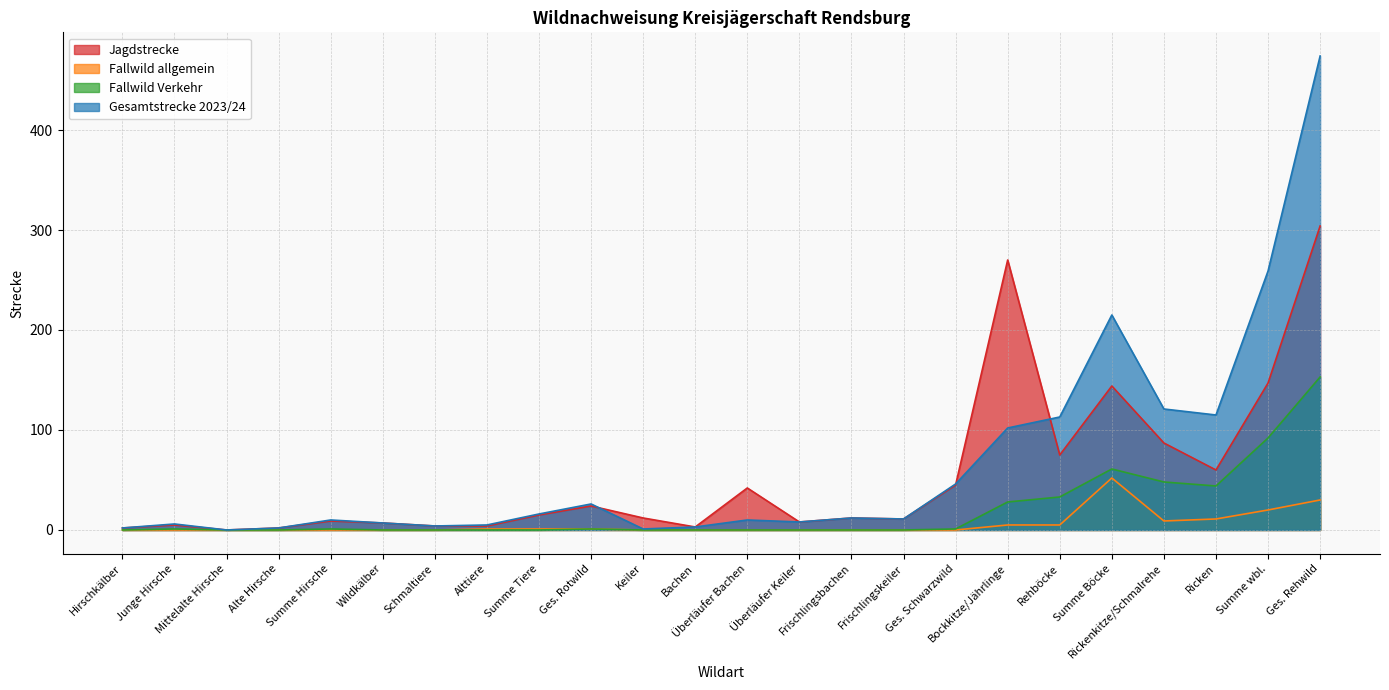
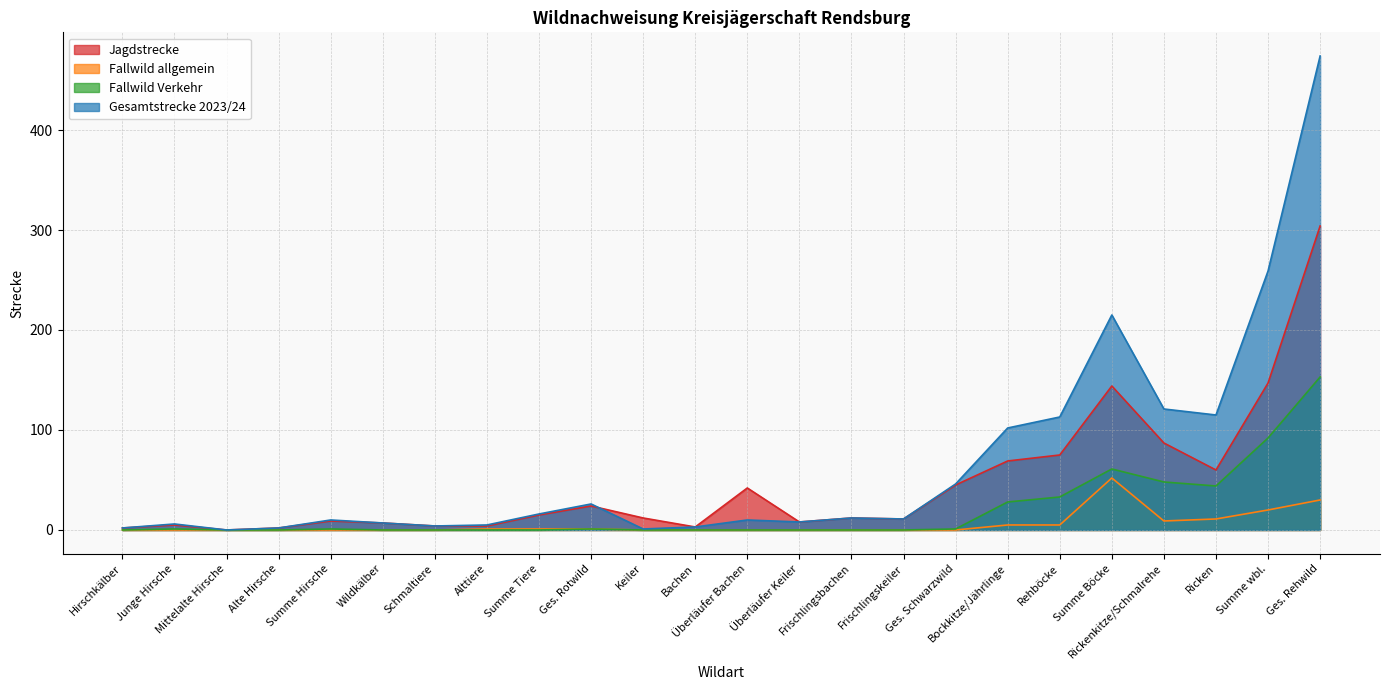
Jagdstrecke, Bockkitze/Jährlinge: 270 -> 69
